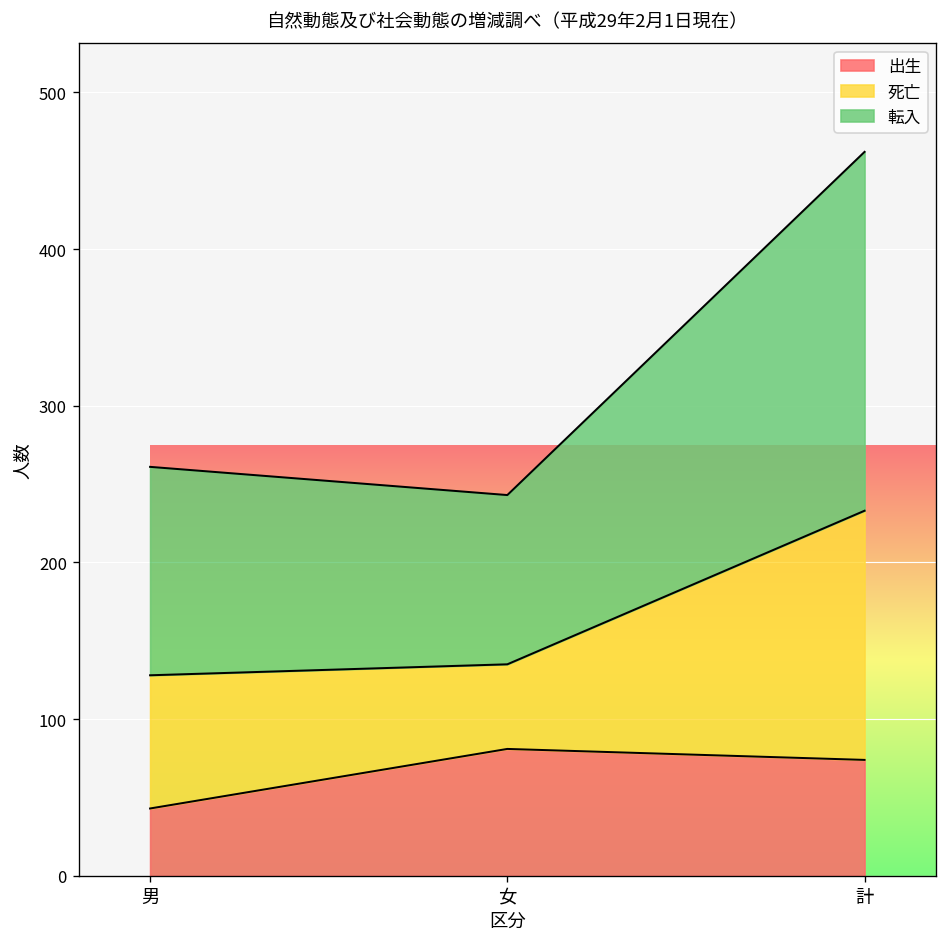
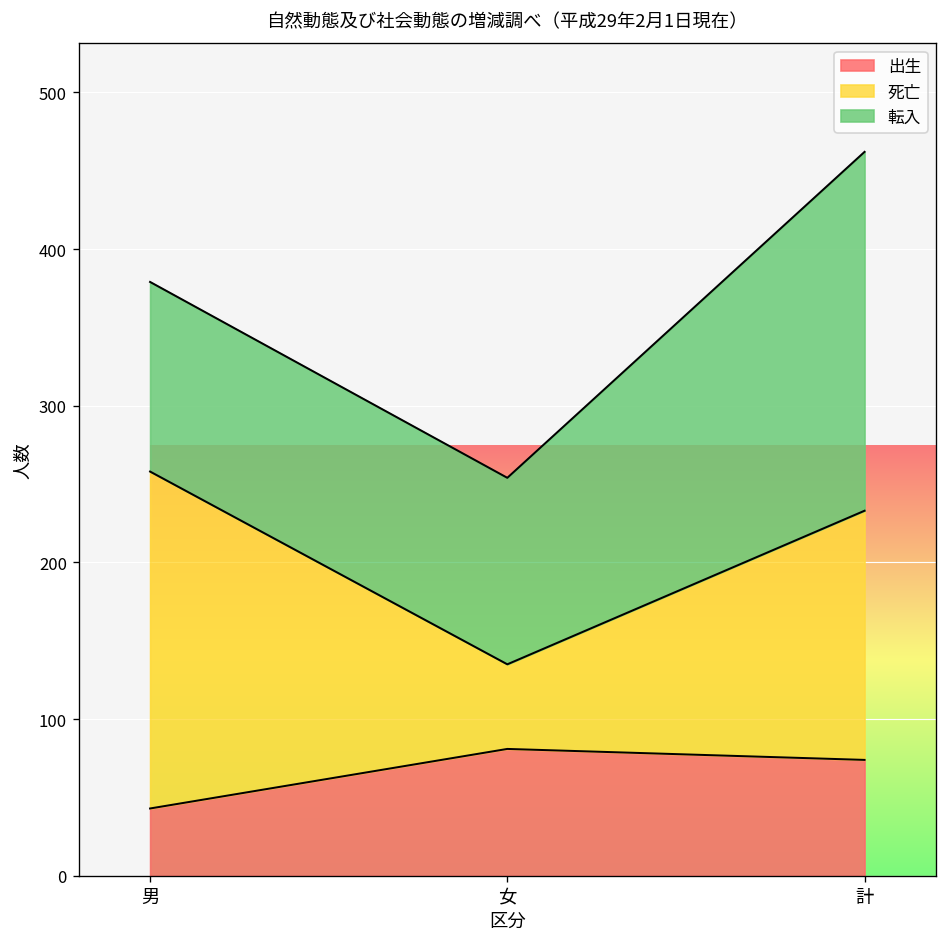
死亡, 男: 85 -> 215
転入, 男: 133 -> 121
転入, 女: 108 -> 119
